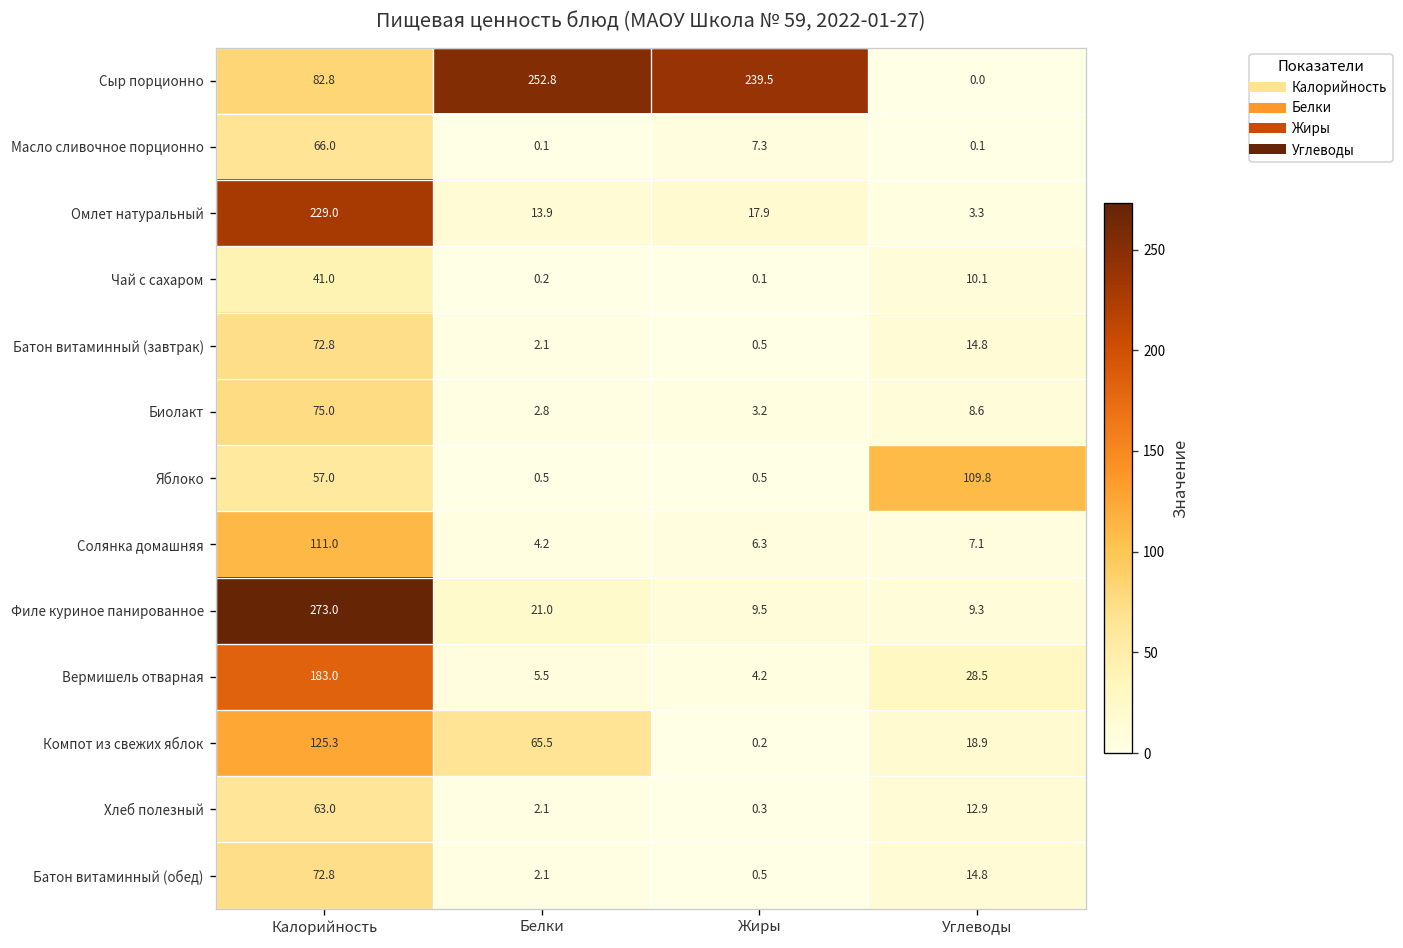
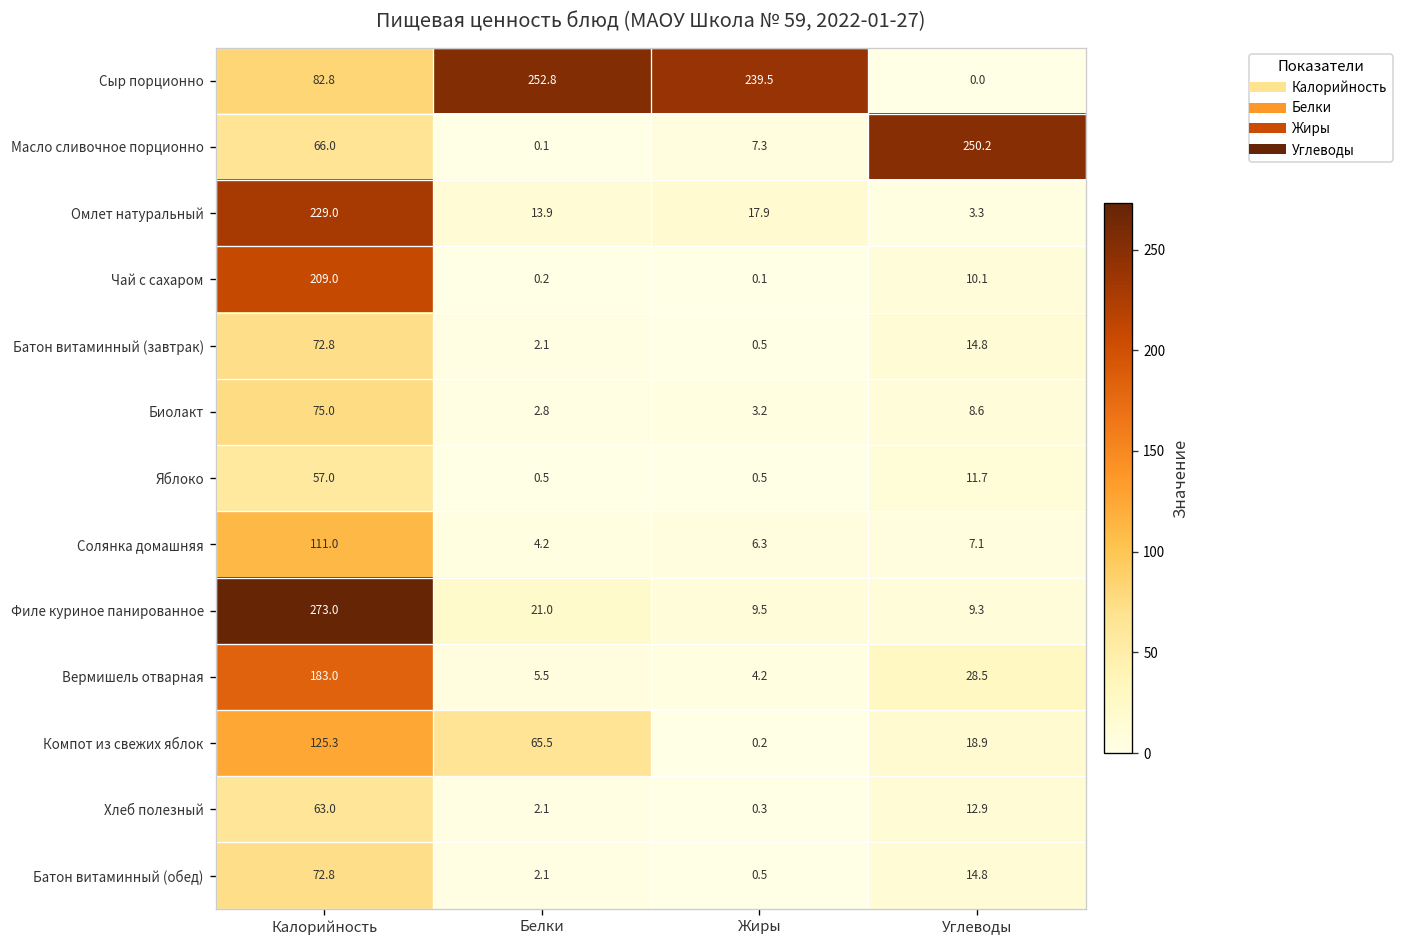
Масло сливочное порционно, Углеводы: 0.1 -> 250.2
Чай с сахаром, Калорийность: 41.0 -> 209.0
Яблоко, Углеводы: 109.8 -> 11.7
